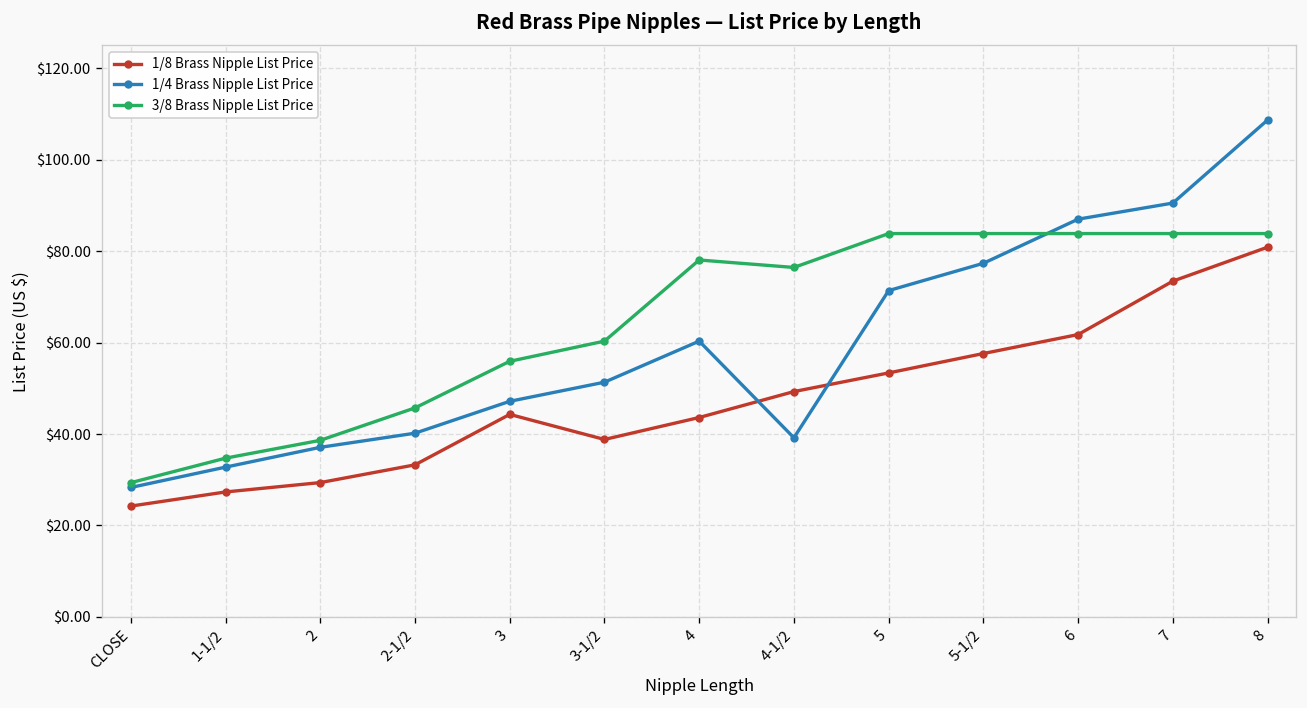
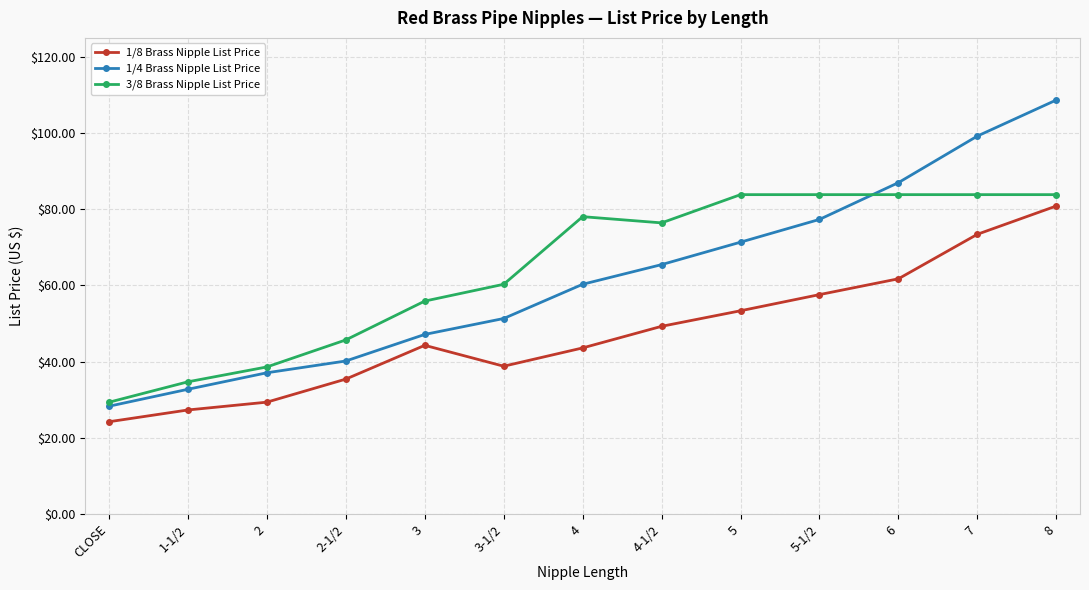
1/8 Brass Nipple List Price, 2-1/2: $33 -> $35
1/4 Brass Nipple List Price, 4-1/2: $39 -> $65
1/4 Brass Nipple List Price, 7: $91 -> $99
